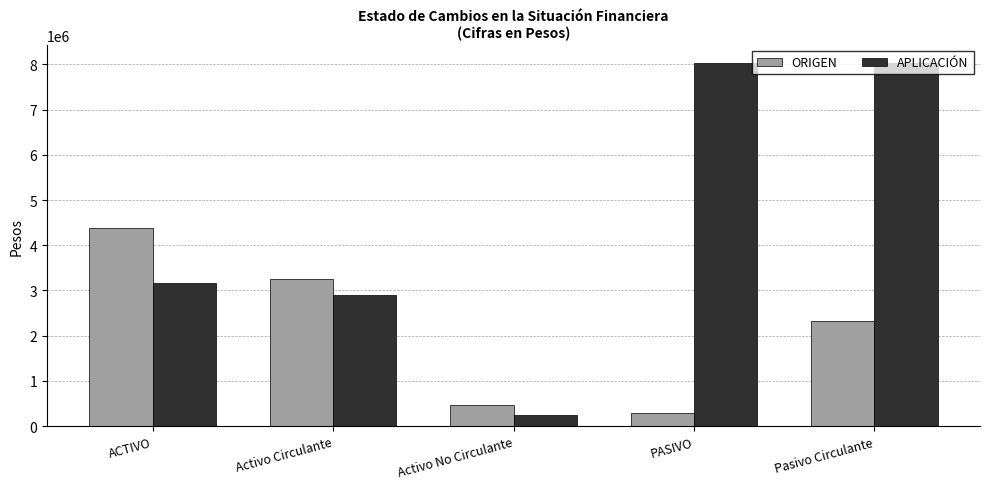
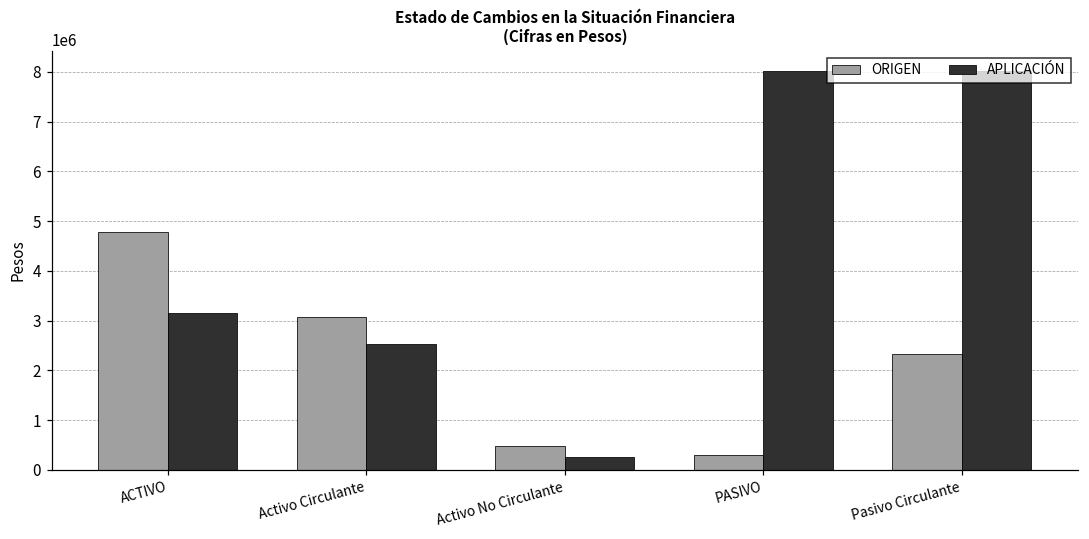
ORIGEN, ACTIVO: 4400000 -> 4800000
ORIGEN, Activo Circulante: 3300000 -> 3100000
APLICACIÓN, Activo Circulante: 2900000 -> 2500000
